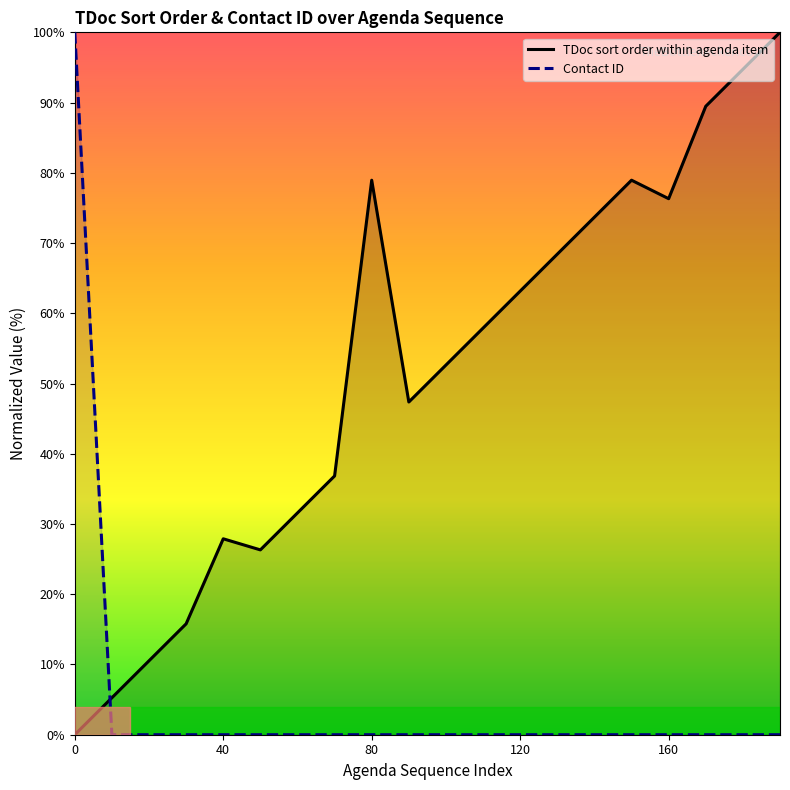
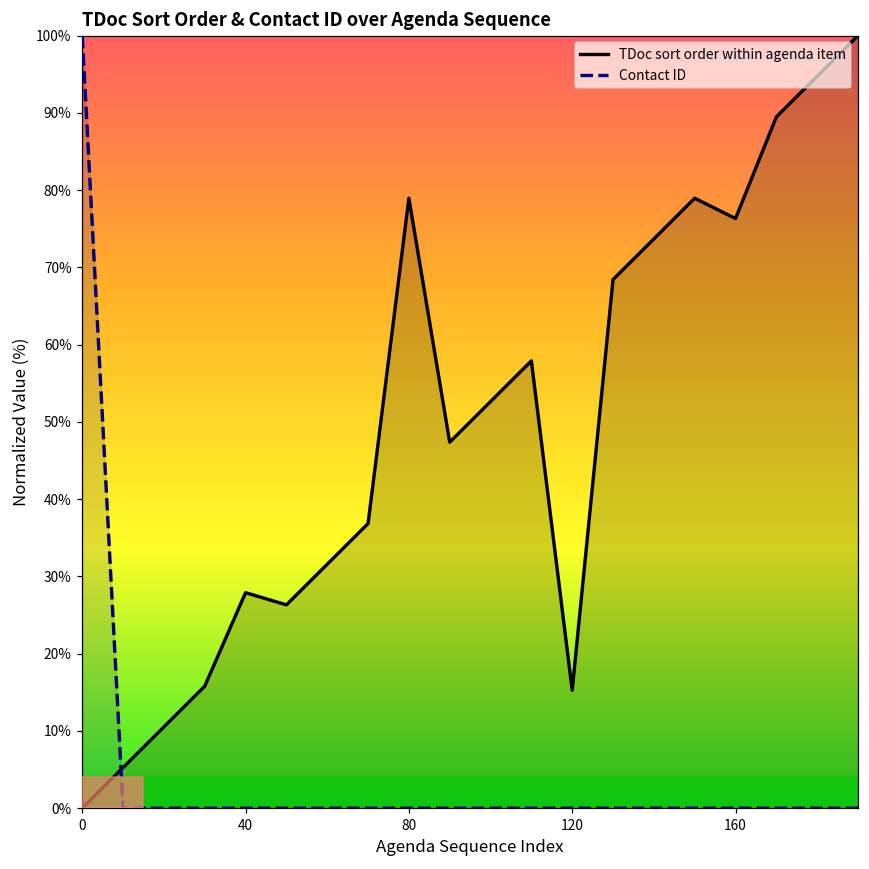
TDoc sort order within agenda item, 120: 63% -> 15%
